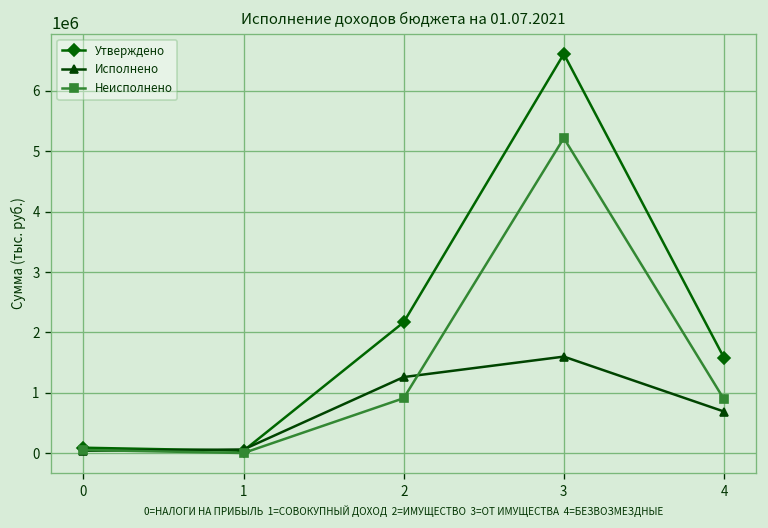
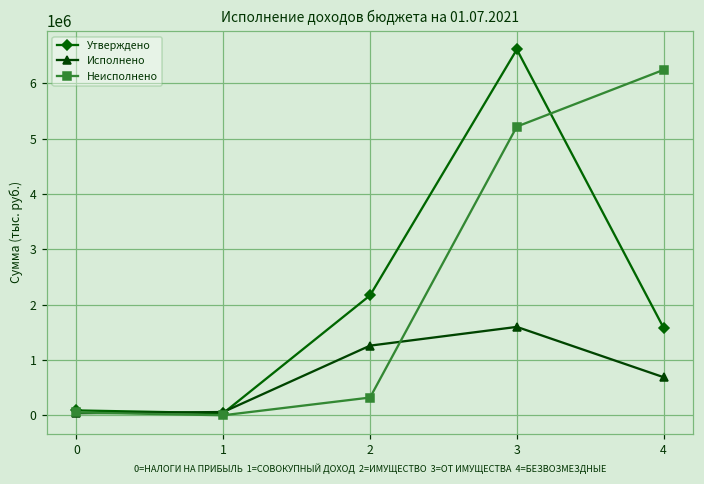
Неисполнено, 2: 900000 -> 300000
Неисполнено, 4: 900000 -> 6200000
